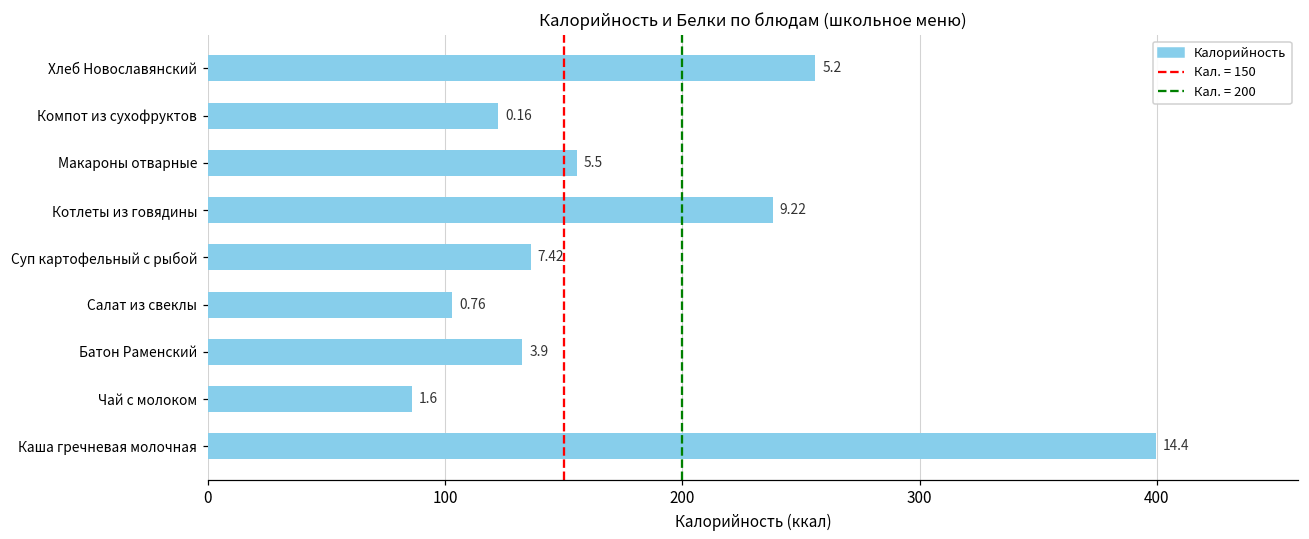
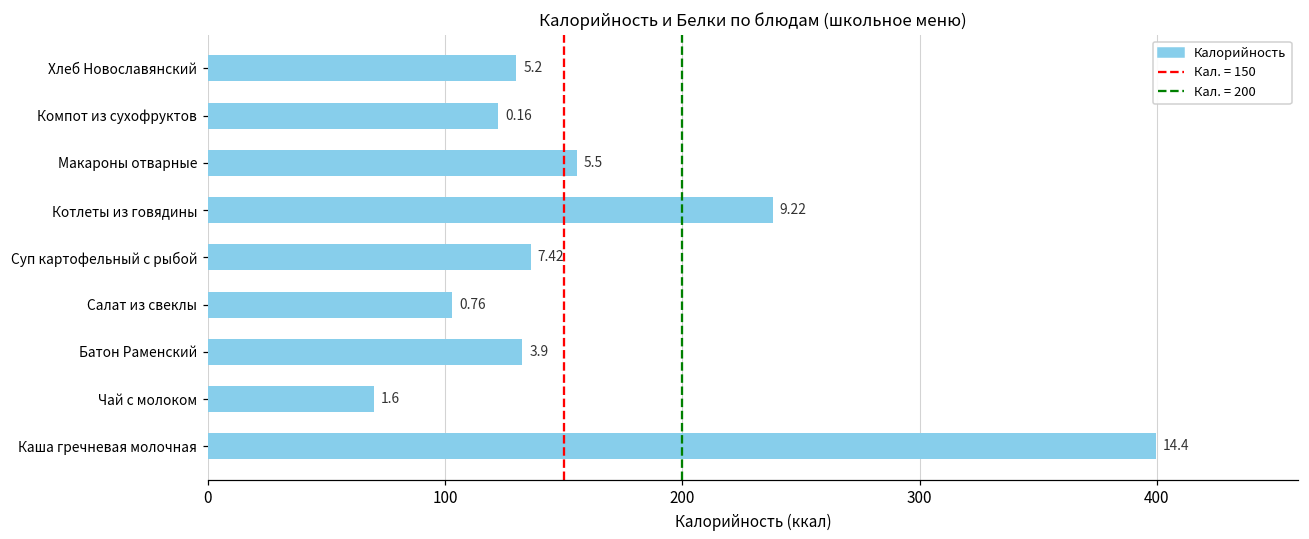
Хлеб Новославянский: 256 -> 130
Чай с молоком: 86 -> 70
